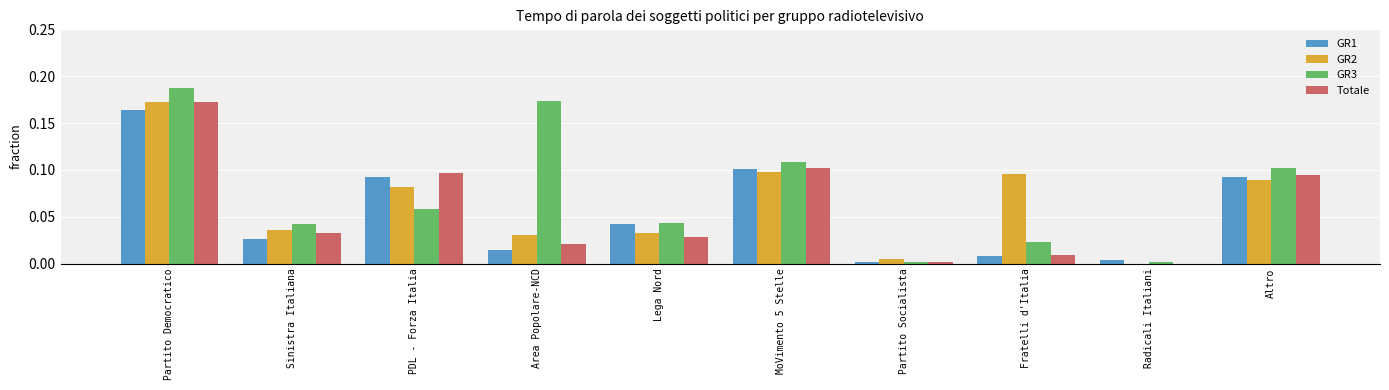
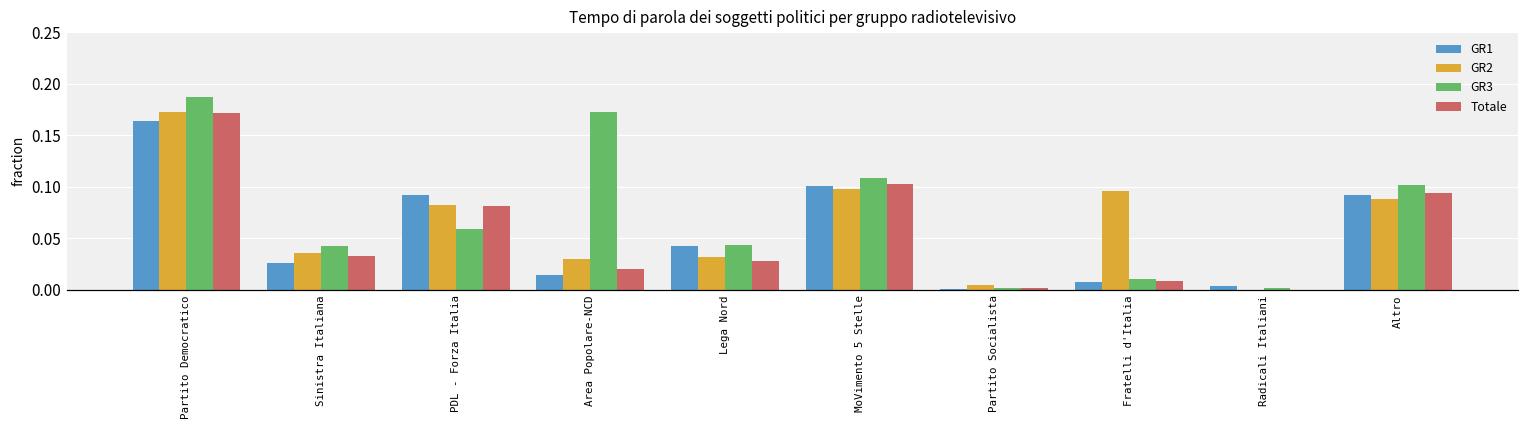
Totale, PDL - Forza Italia: 0.10 -> 0.08
GR3, Fratelli d'Italia: 0.02 -> 0.01
